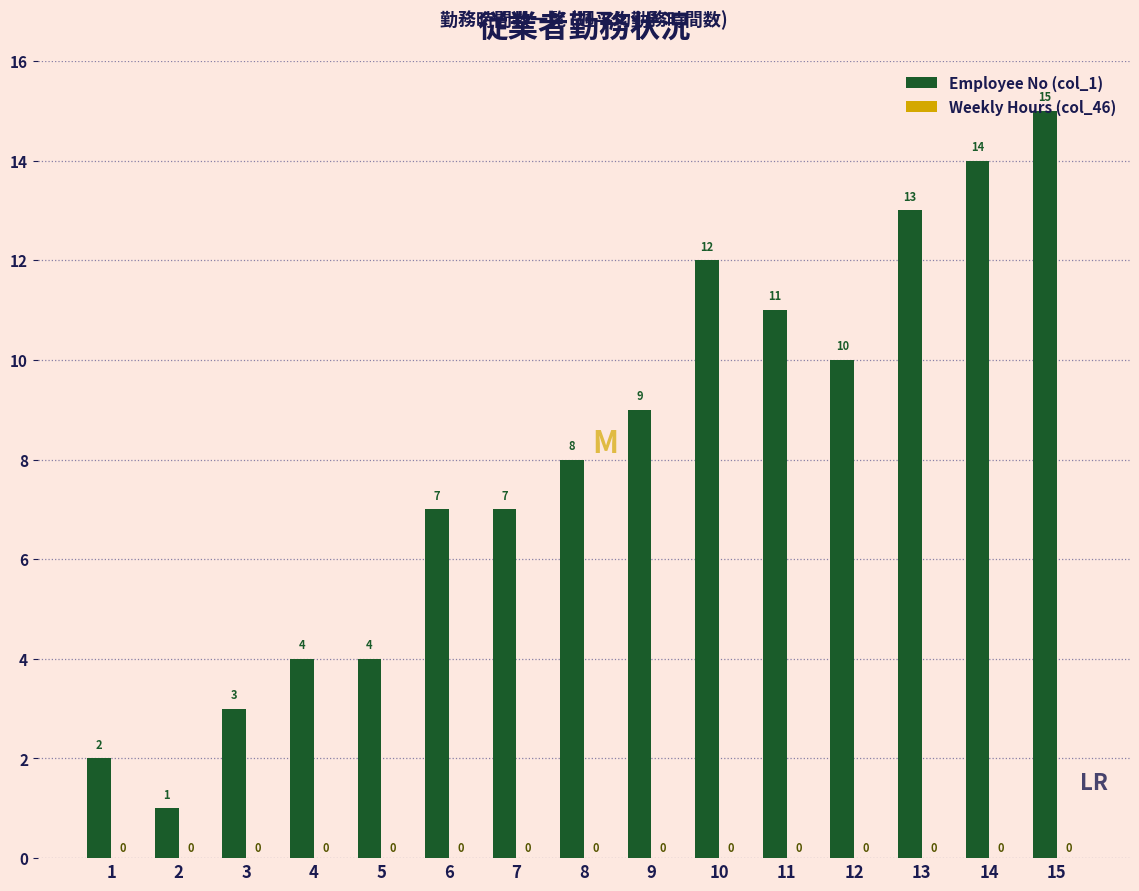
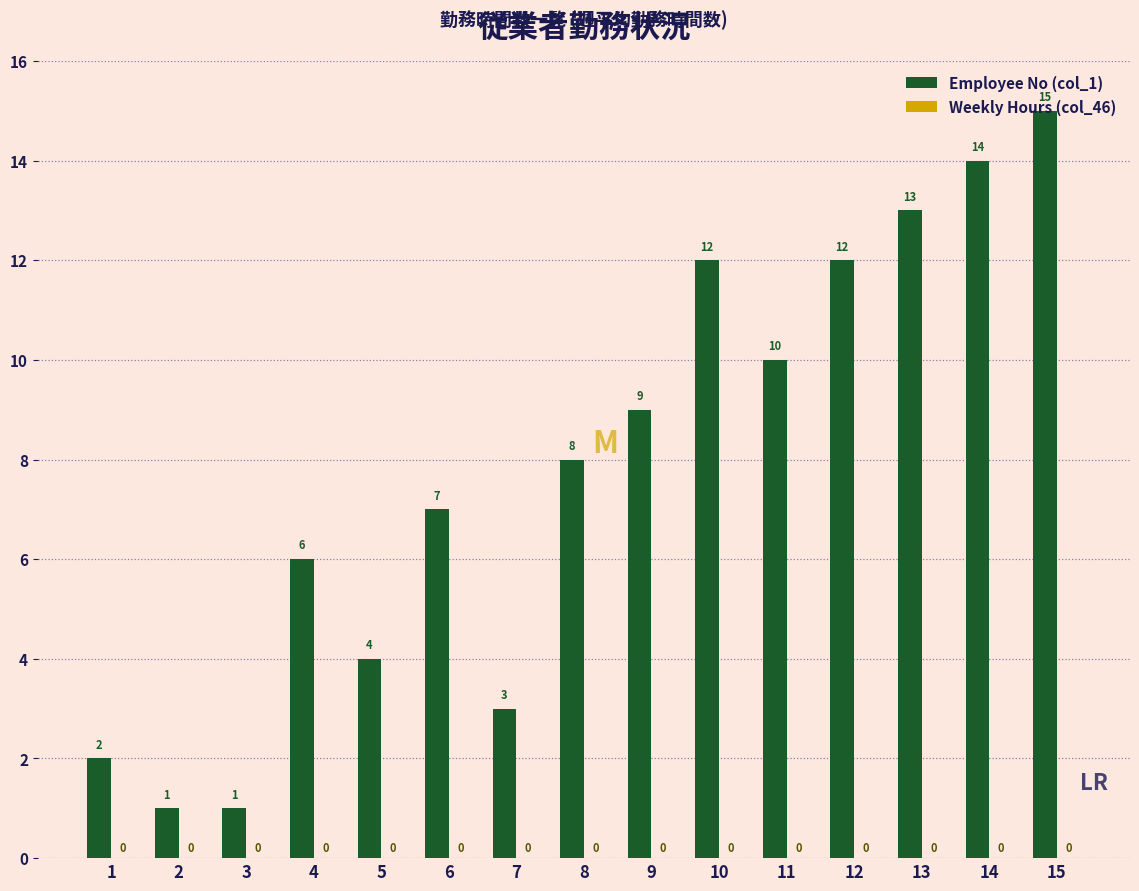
Employee No (col_1), 3: 3 -> 1
Employee No (col_1), 4: 4 -> 6
Employee No (col_1), 7: 7 -> 3
Employee No (col_1), 11: 11 -> 10
Employee No (col_1), 12: 10 -> 12
